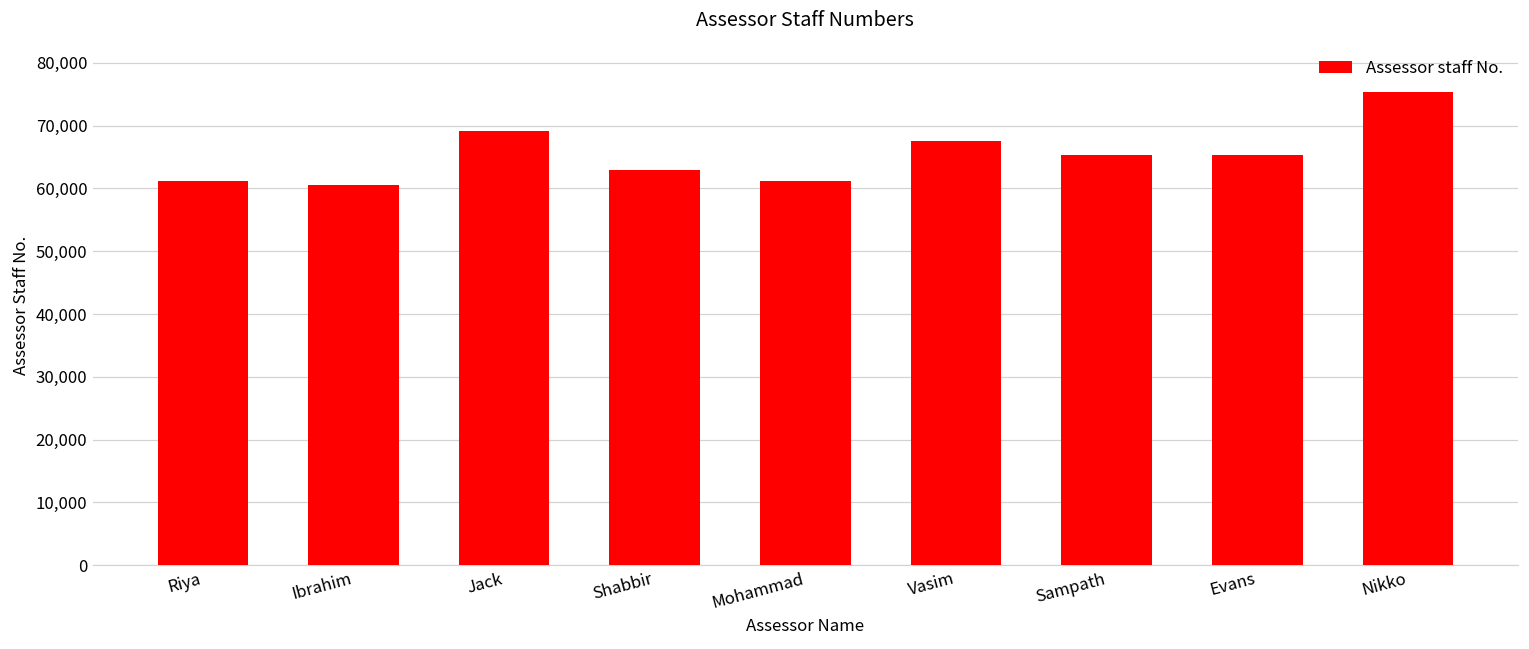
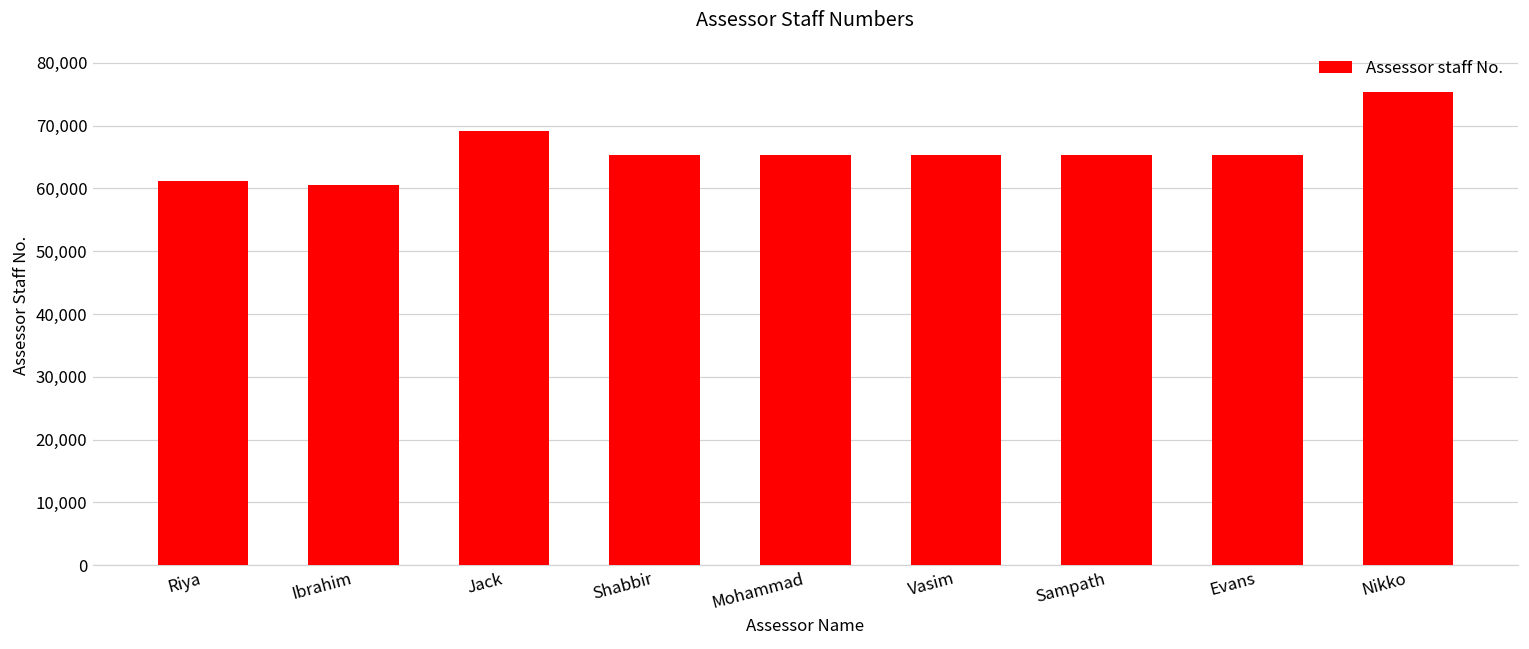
Shabbir: 63,000 -> 65,000
Mohammad: 61,000 -> 65,000
Vasim: 67,000 -> 65,000
